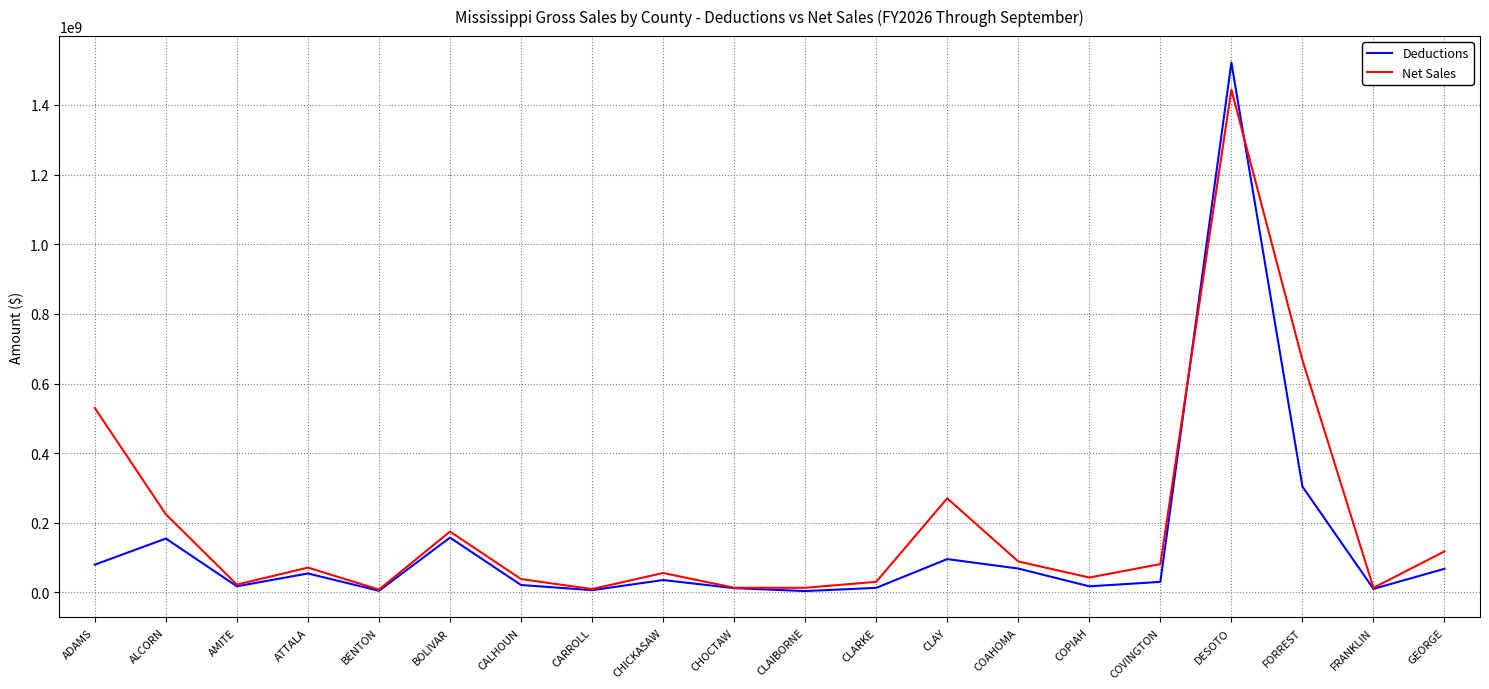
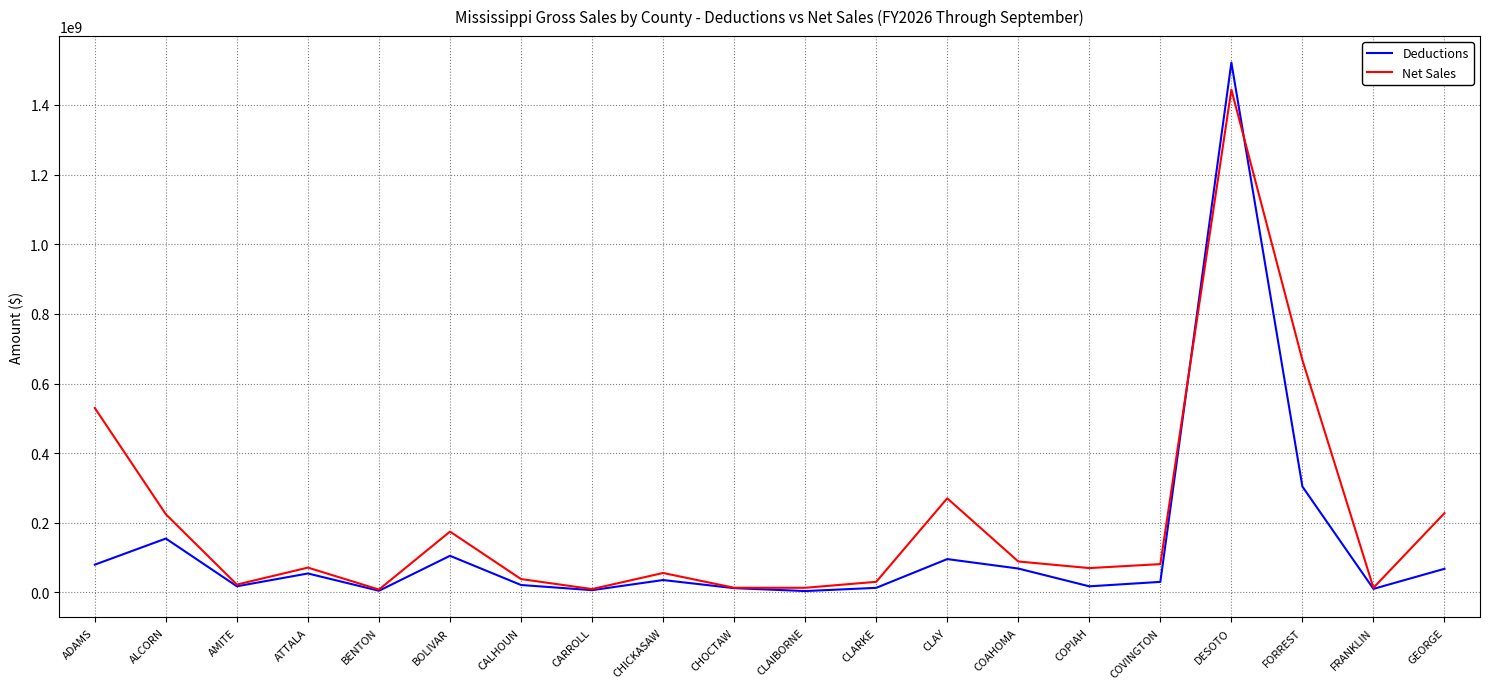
Deductions, BOLIVAR: 160000000 -> 110000000
Net Sales, COPIAH: 40000000 -> 70000000
Net Sales, GEORGE: 120000000 -> 230000000
